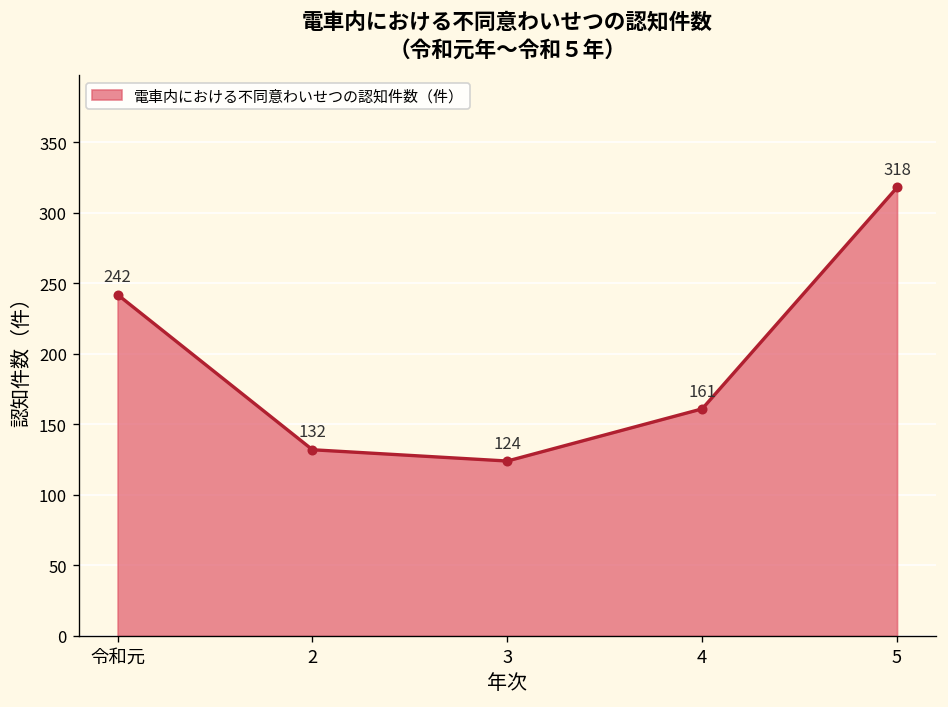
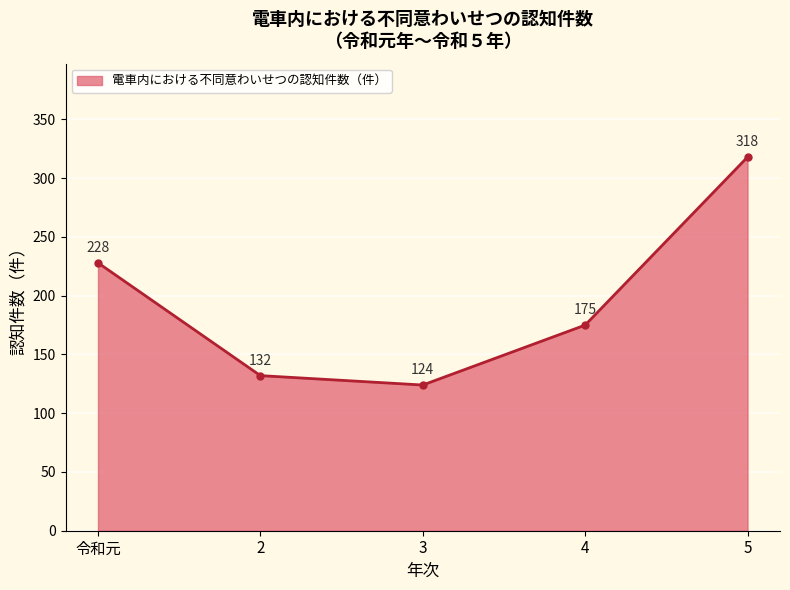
令和元: 242 -> 228
4: 161 -> 175
